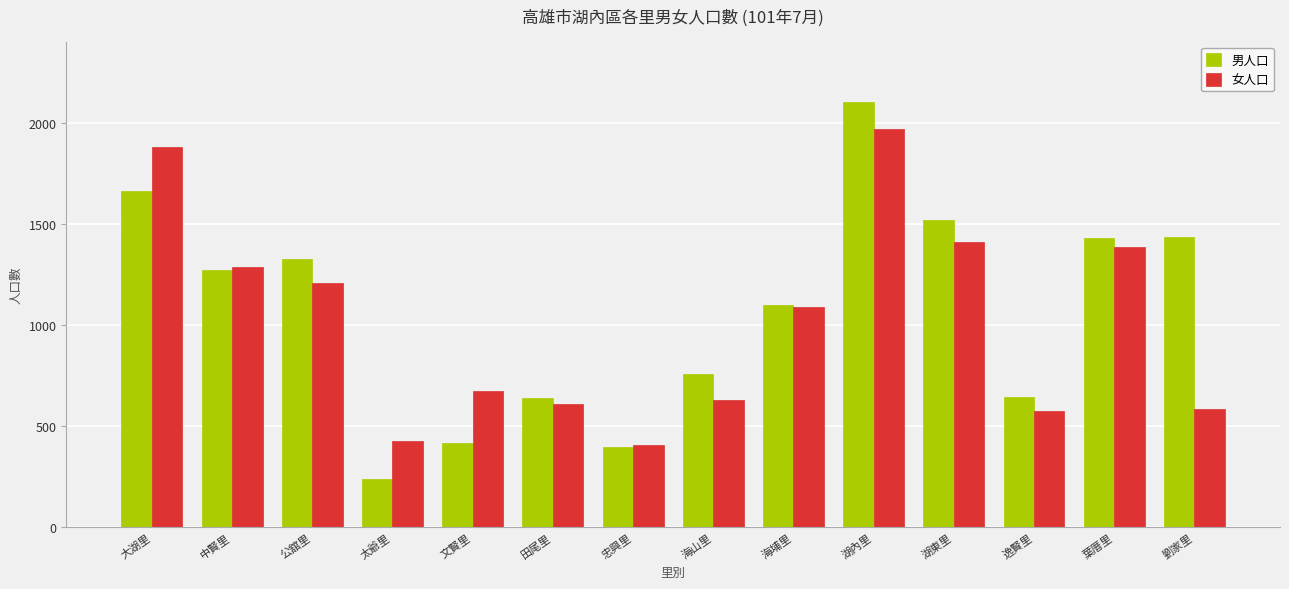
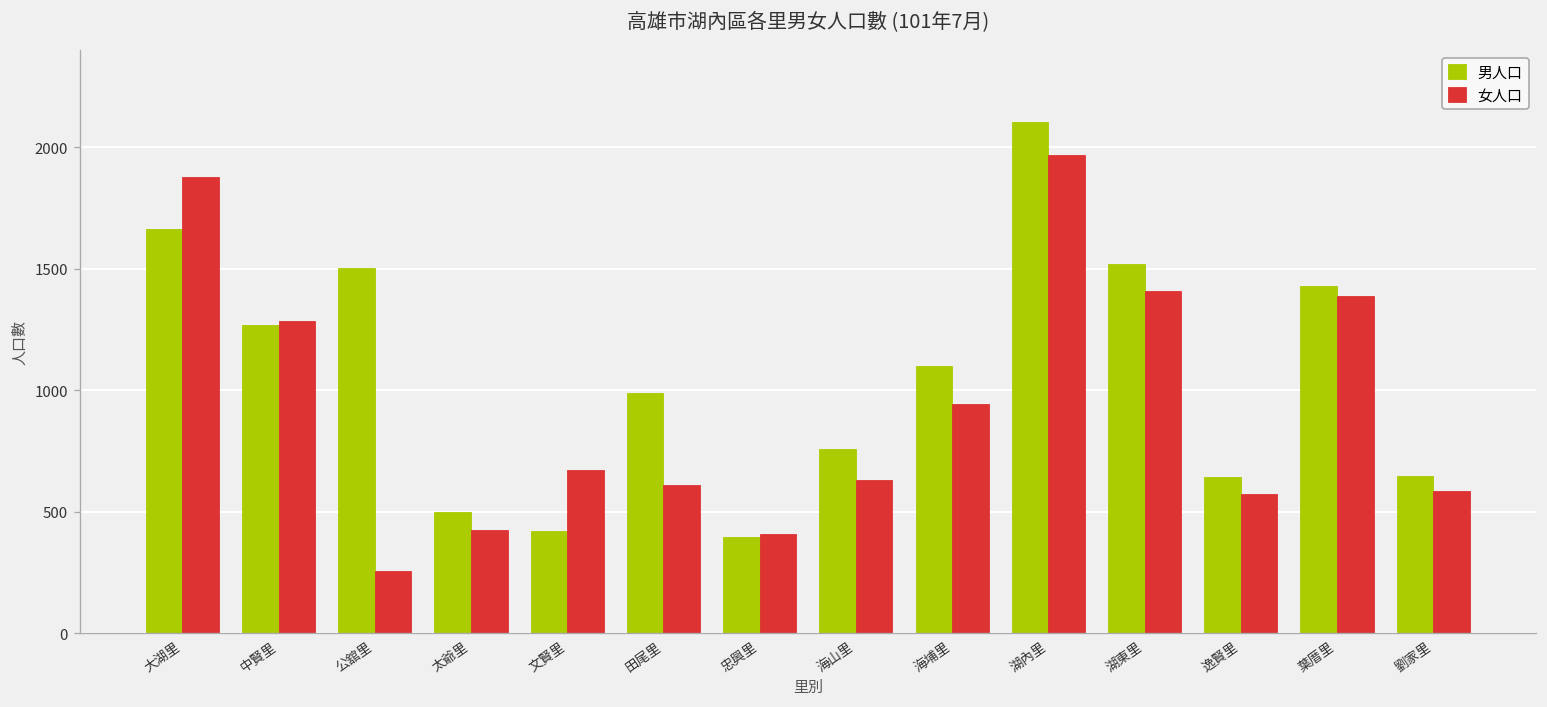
男人口, 公舘里: 1330 -> 1510
女人口, 公舘里: 1210 -> 250
男人口, 太爺里: 240 -> 500
男人口, 田尾里: 640 -> 990
女人口, 海埔里: 1090 -> 940
男人口, 劉家里: 1440 -> 650
